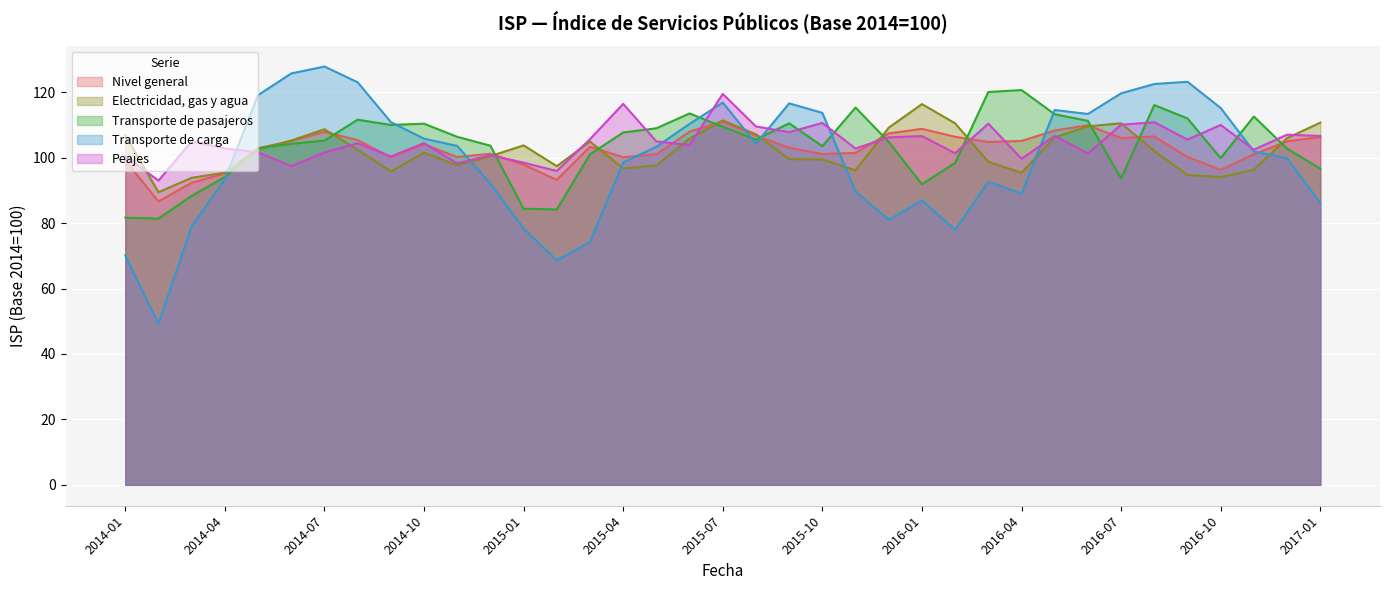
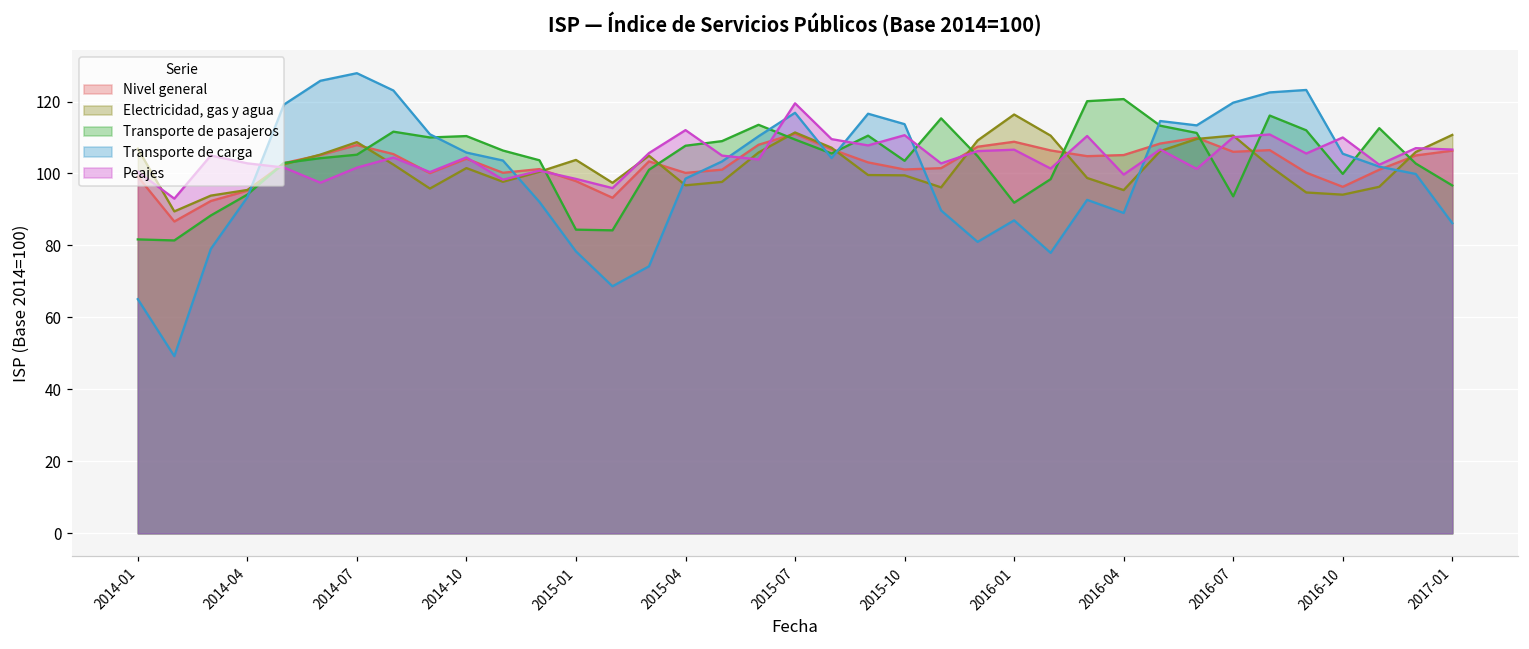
Transporte de carga, 2014-01: 70 -> 65
Peajes, 2015-04: 116 -> 112
Transporte de carga, 2016-10: 115 -> 105
